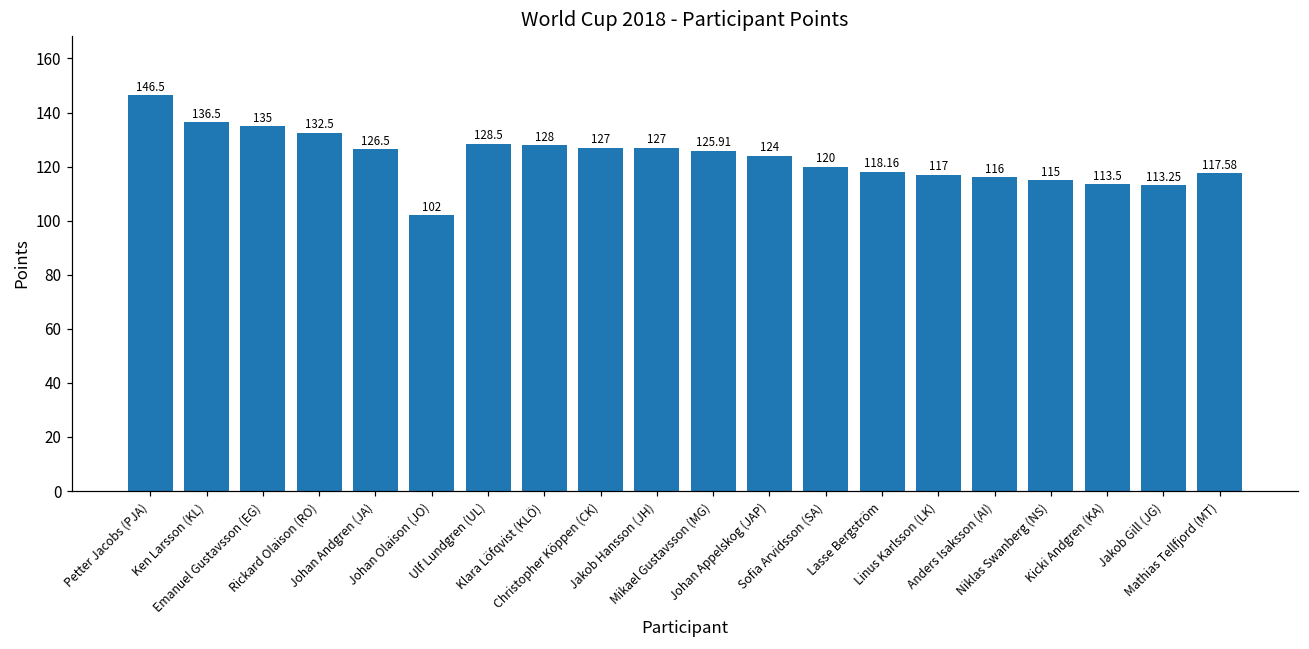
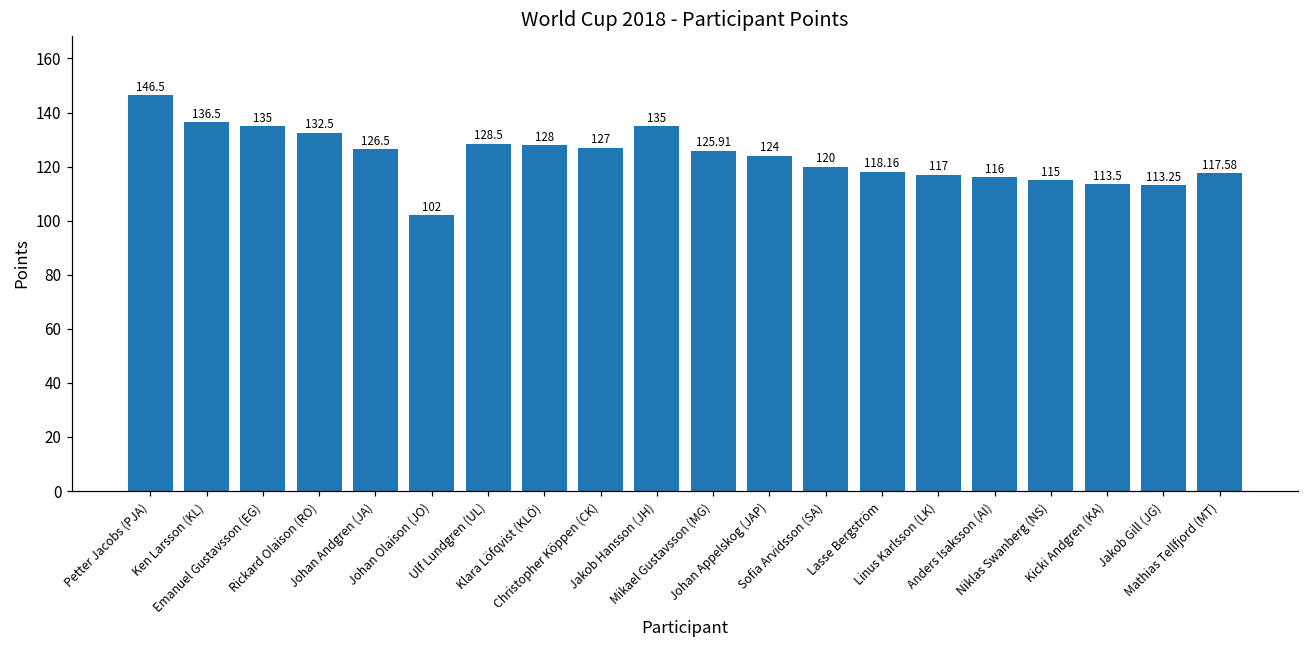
Jakob Hansson (JH): 127 -> 135
